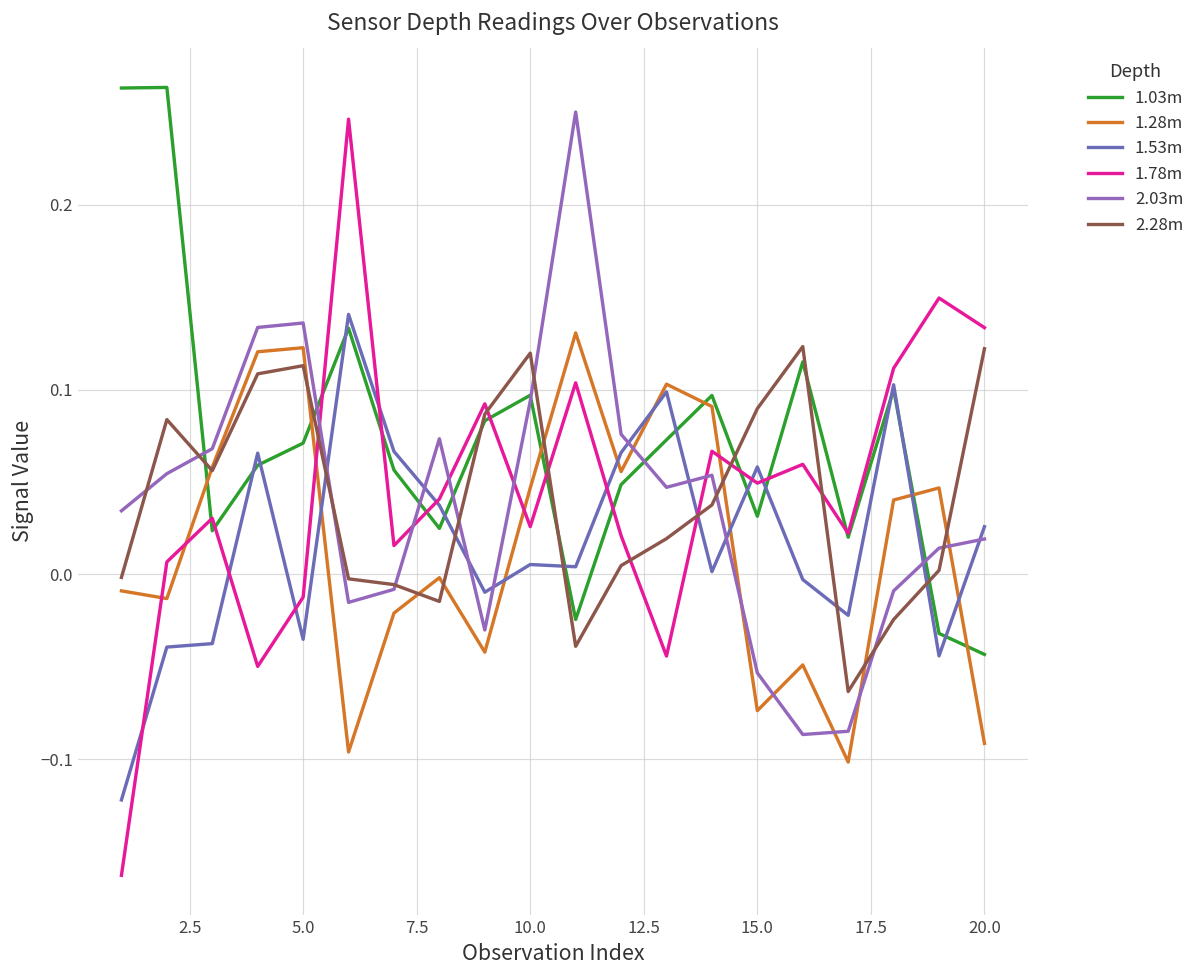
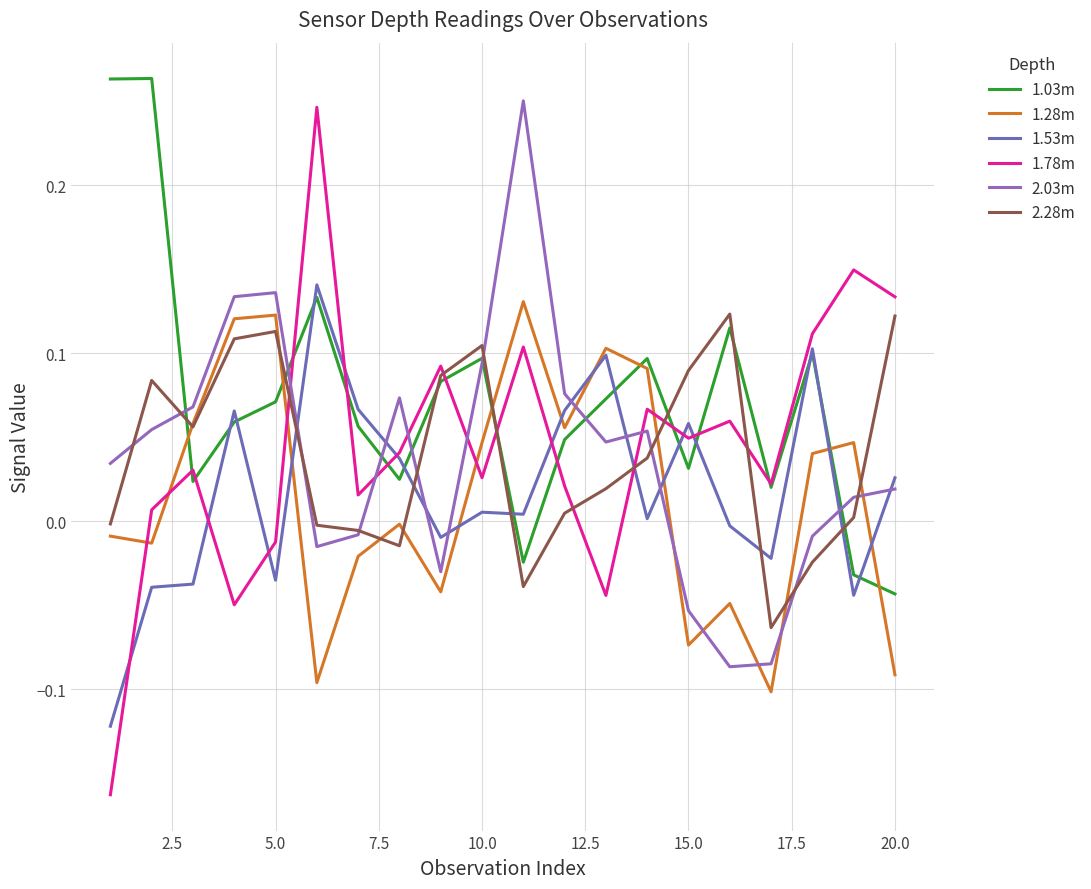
2.28m, 10.0: 0.120 -> 0.105
